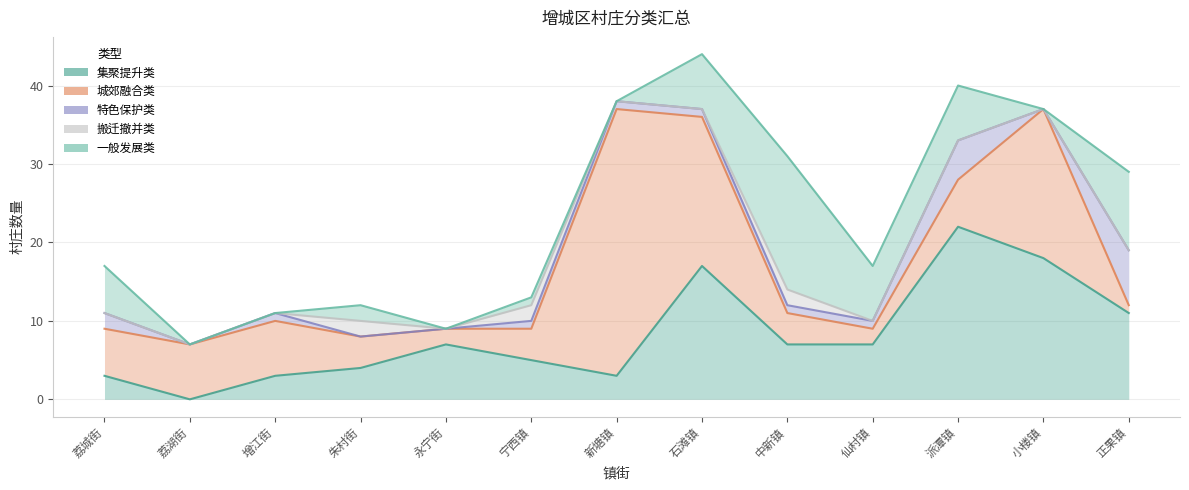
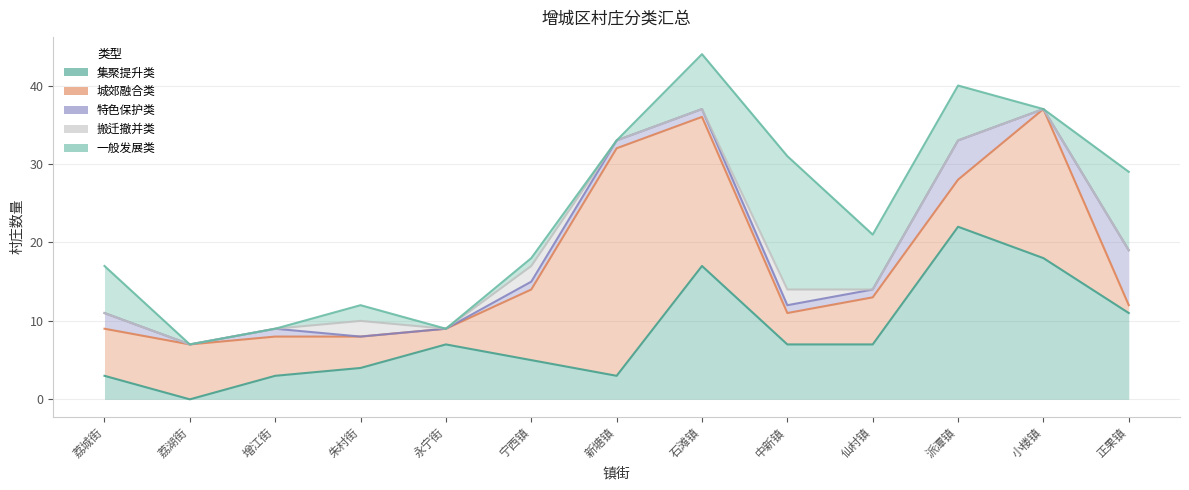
城郊融合类, 增江街: 7 -> 5
城郊融合类, 宁西镇: 4 -> 9
城郊融合类, 新塘镇: 34 -> 29
城郊融合类, 仙村镇: 2 -> 6
